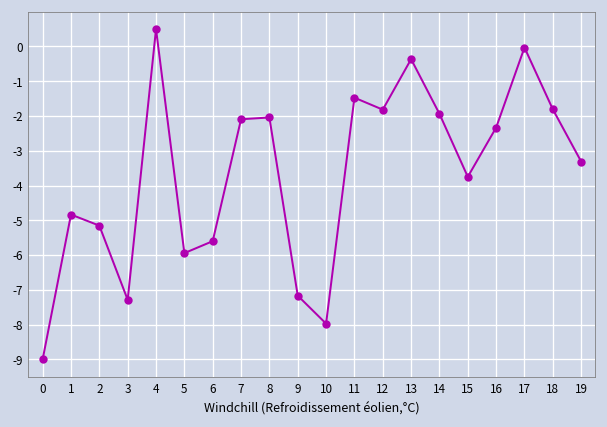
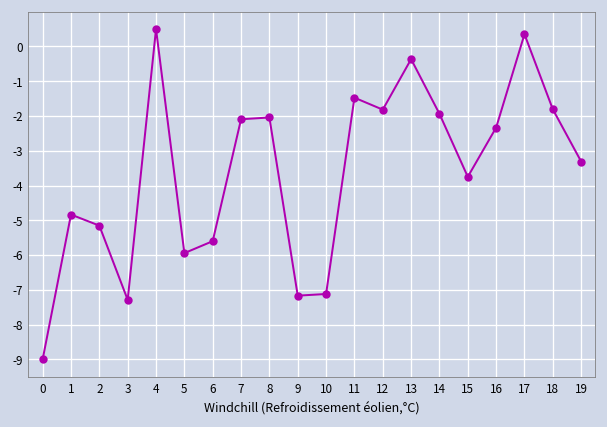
10: -8.0 -> -7.1
17: 0.0 -> 0.4
